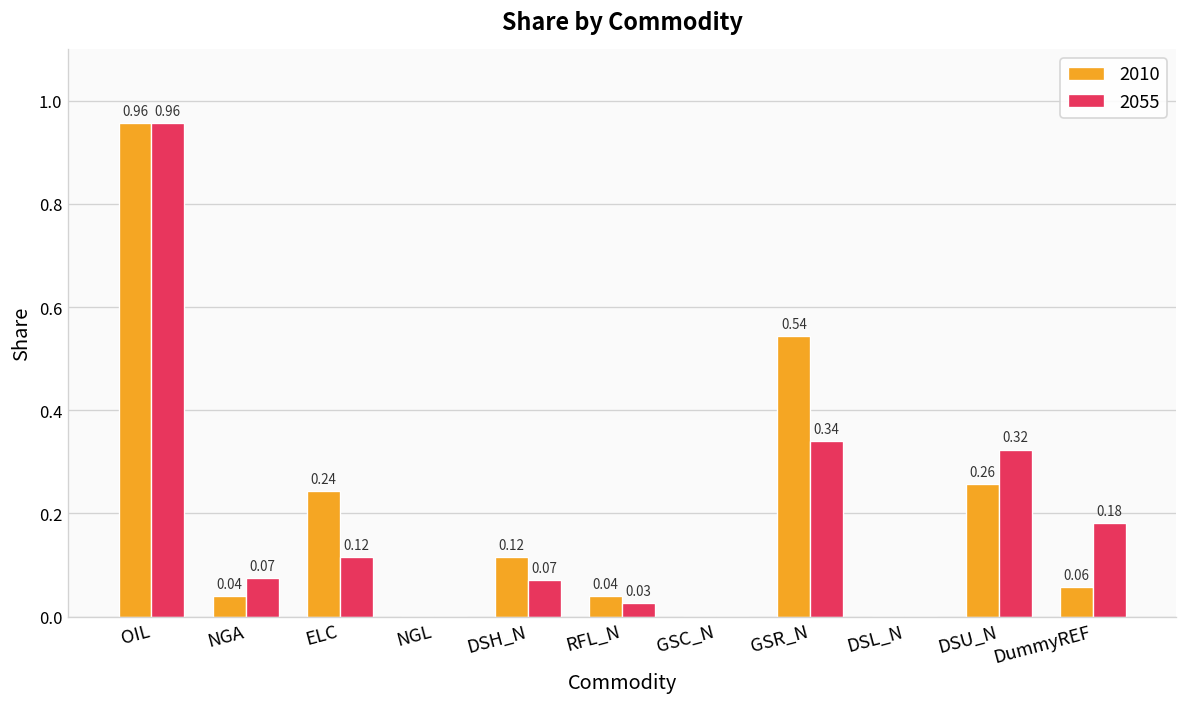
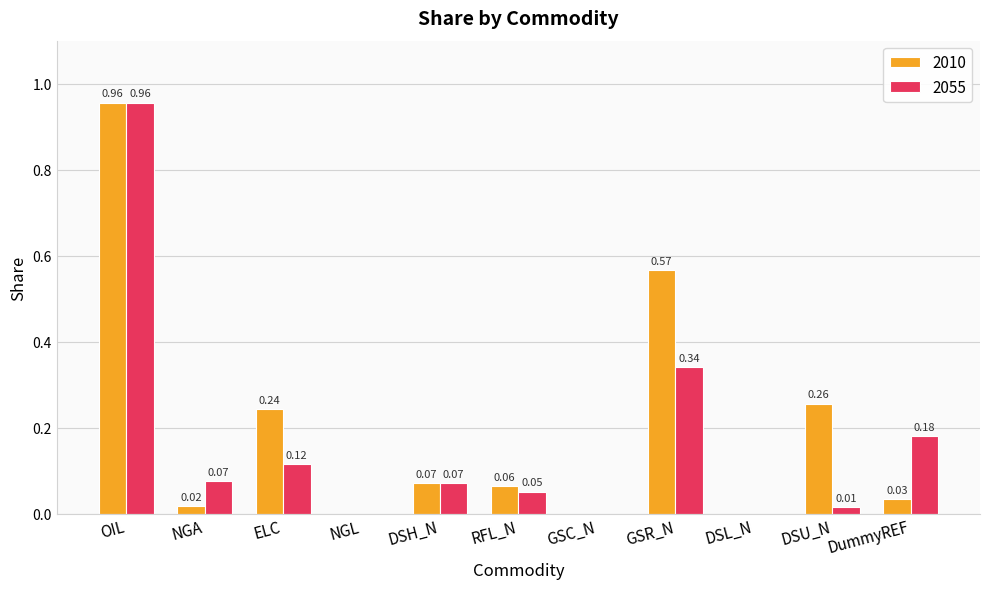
2010, NGA: 0.04 -> 0.02
2010, DSH_N: 0.12 -> 0.07
2010, RFL_N: 0.04 -> 0.06
2055, RFL_N: 0.03 -> 0.05
2010, GSR_N: 0.54 -> 0.57
2055, DSU_N: 0.32 -> 0.01
2010, DummyREF: 0.06 -> 0.03
